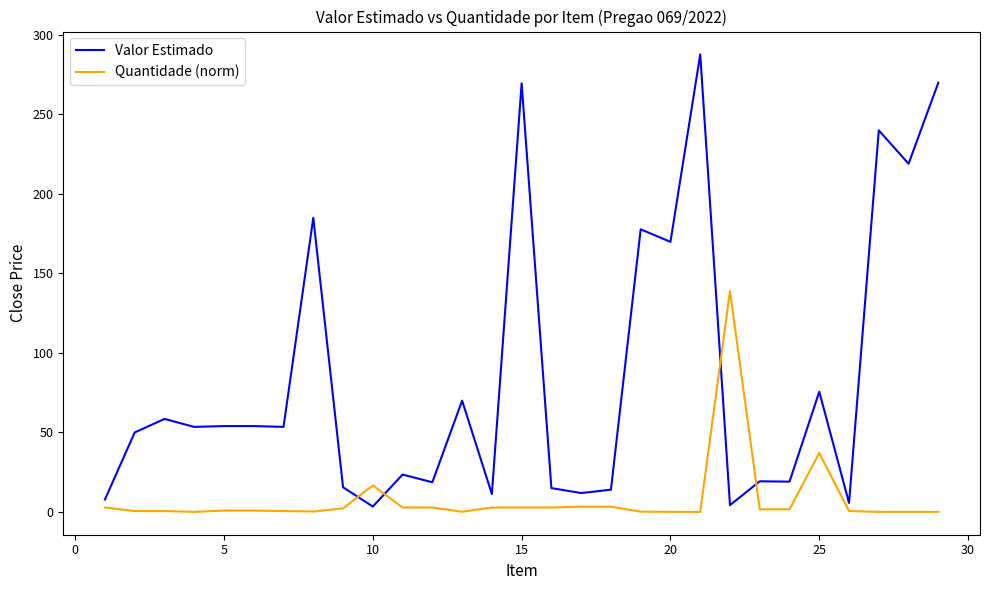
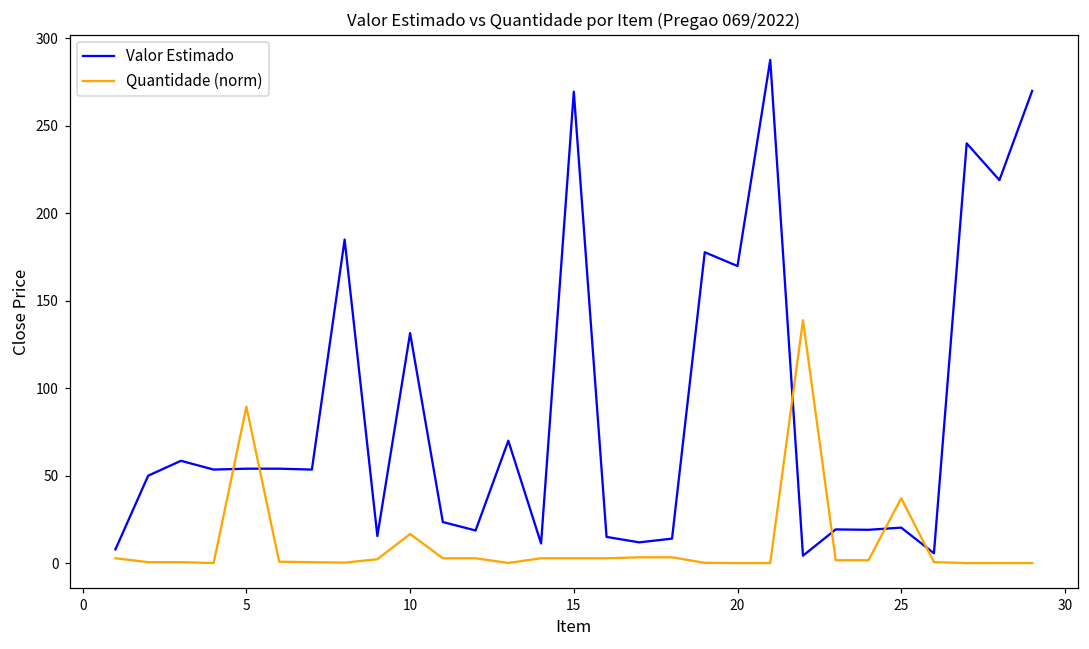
Quantidade (norm), 5: 1 -> 89
Valor Estimado, 10: 3 -> 132
Valor Estimado, 25: 76 -> 20
